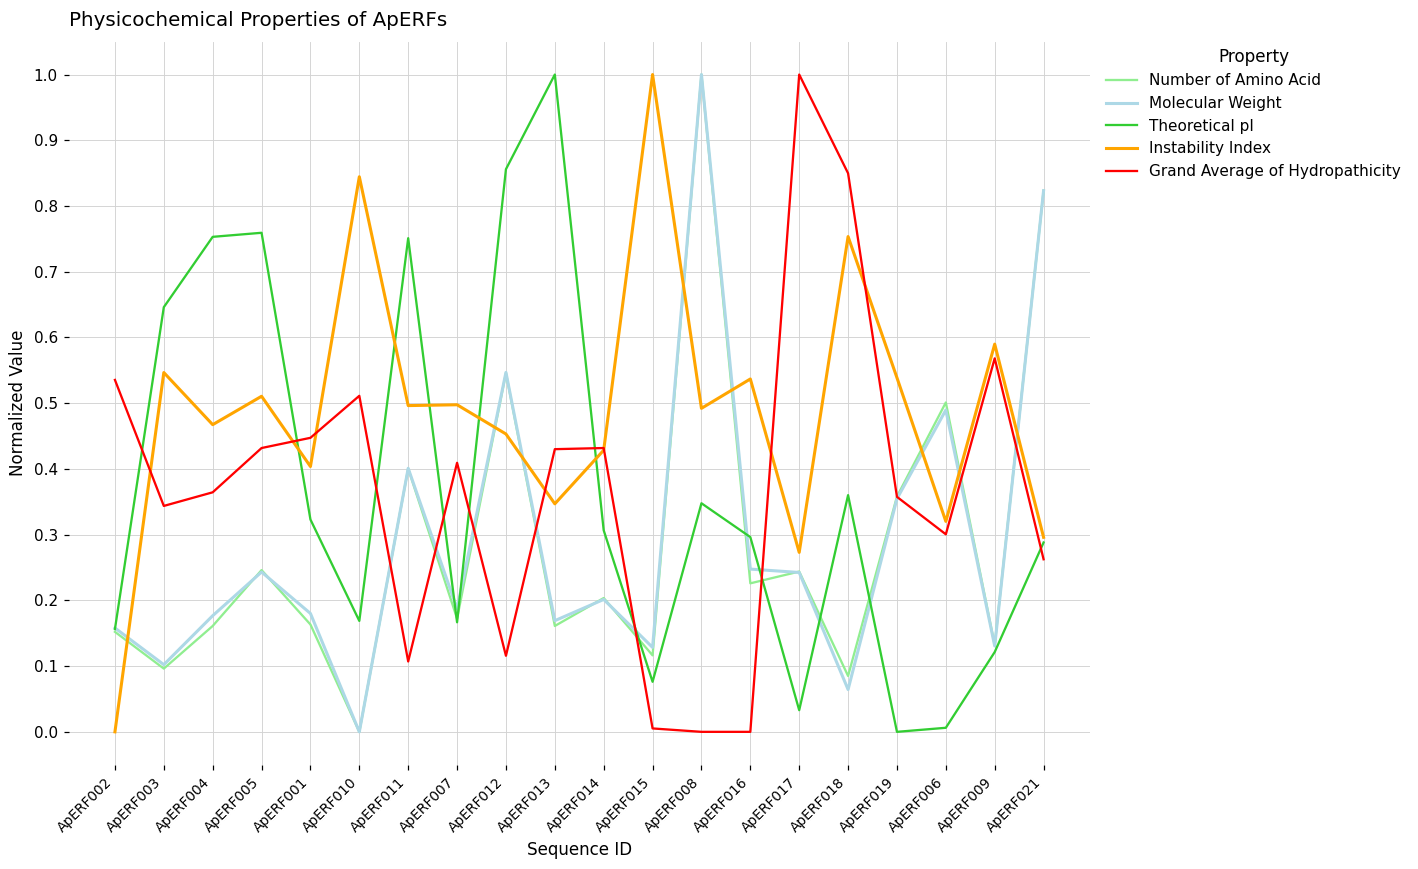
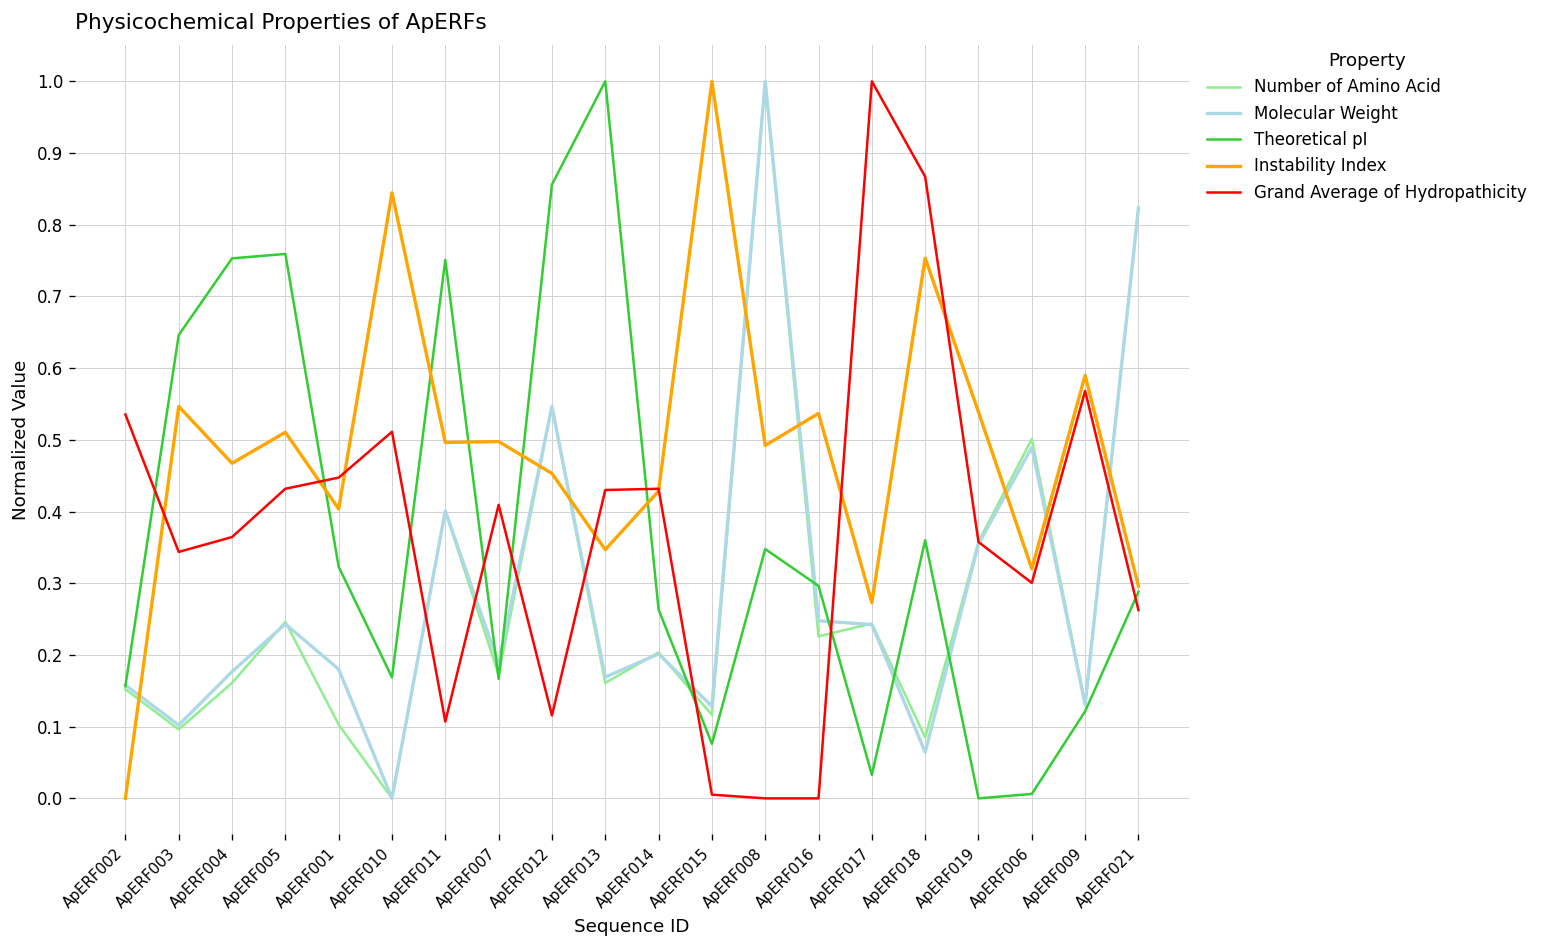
Number of Amino Acid, ApERF001: 0.16 -> 0.10
Theoretical pI, ApERF014: 0.31 -> 0.26
Grand Average of Hydropathicity, ApERF018: 0.85 -> 0.87
